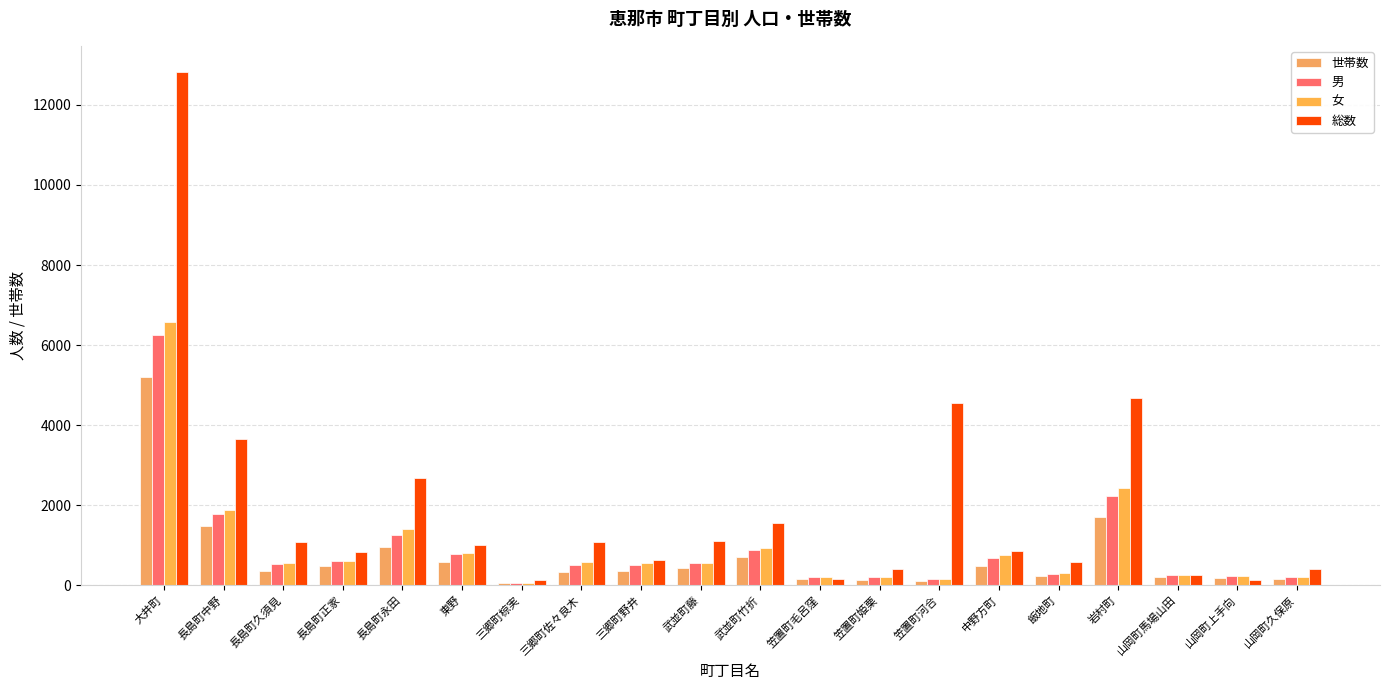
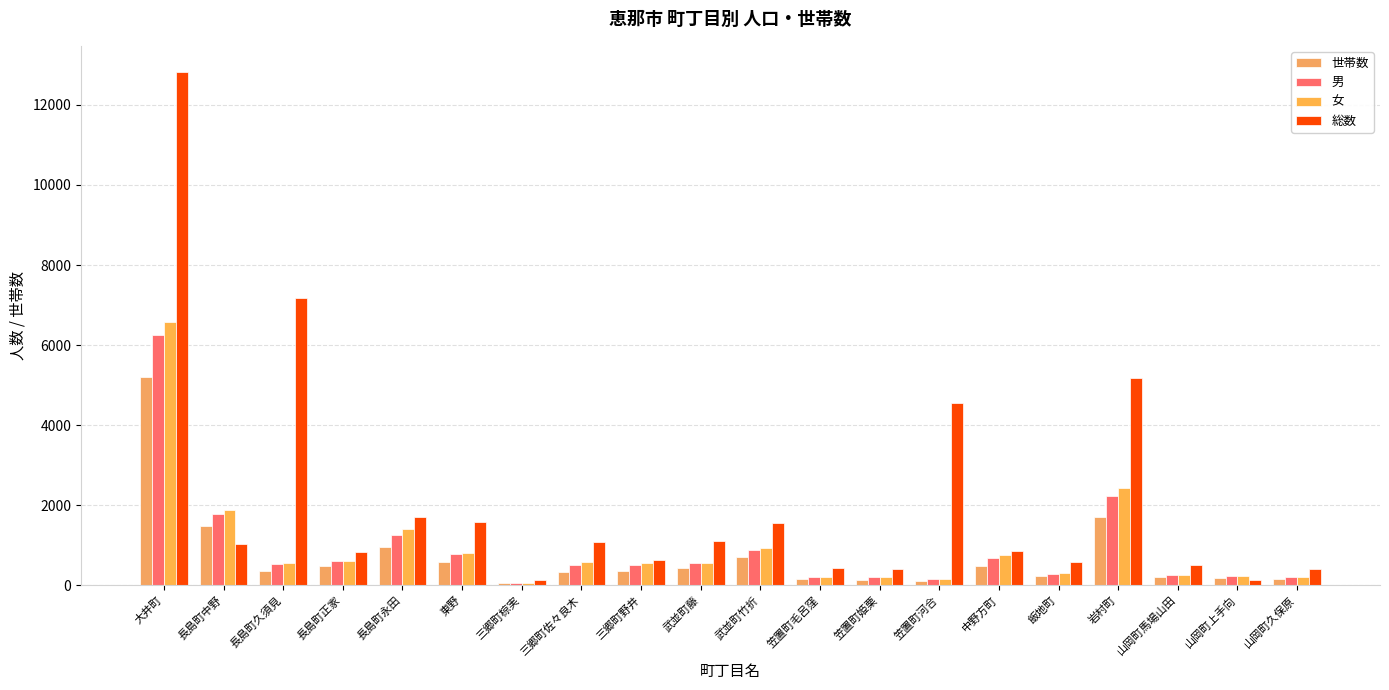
総数, 長島町中野: 3600 -> 1000
総数, 長島町久須見: 1100 -> 7200
総数, 長島町永田: 2700 -> 1700
総数, 東野: 1000 -> 1600
総数, 笠置町毛呂窪: 200 -> 400
総数, 岩村町: 4700 -> 5200
総数, 山岡町馬場山田: 200 -> 500
